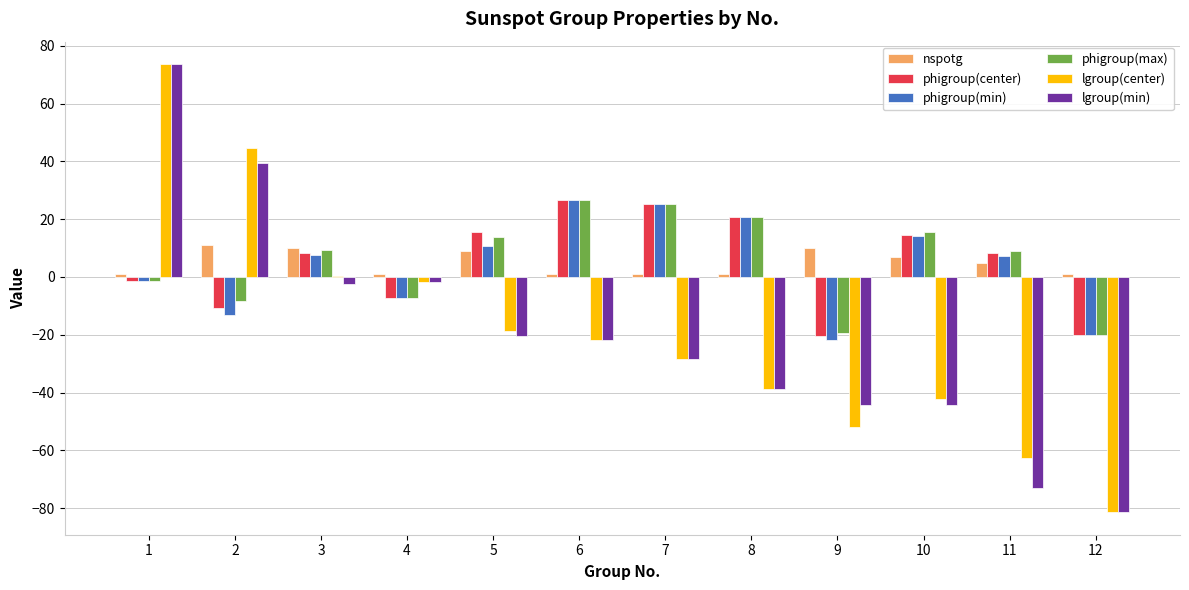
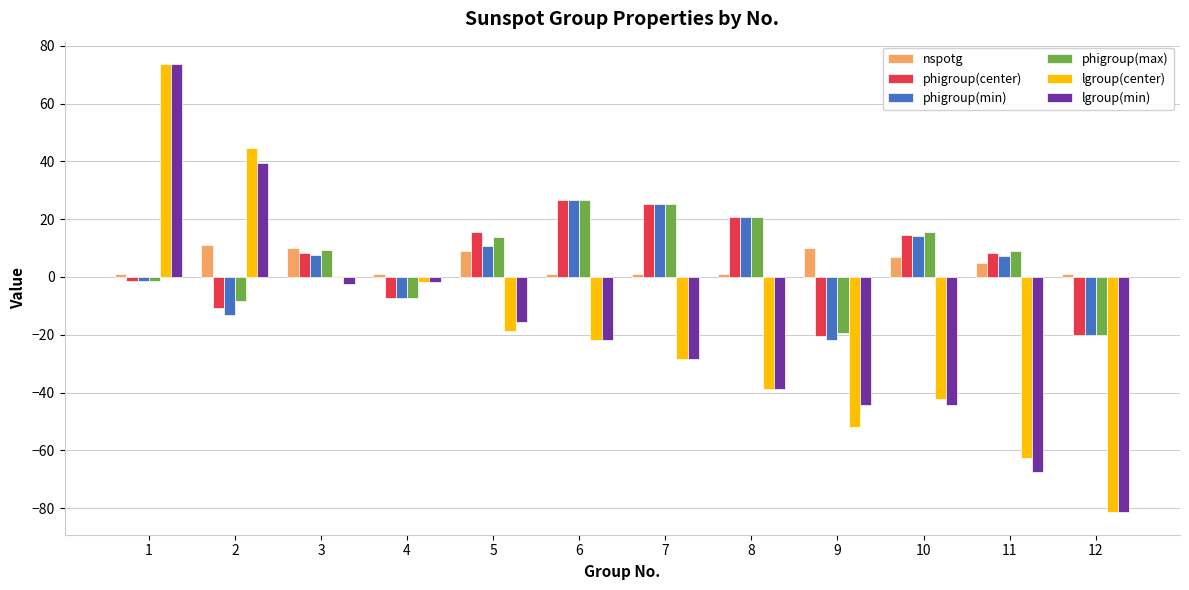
lgroup(min), 5: -20 -> -16
lgroup(min), 11: -73 -> -67
